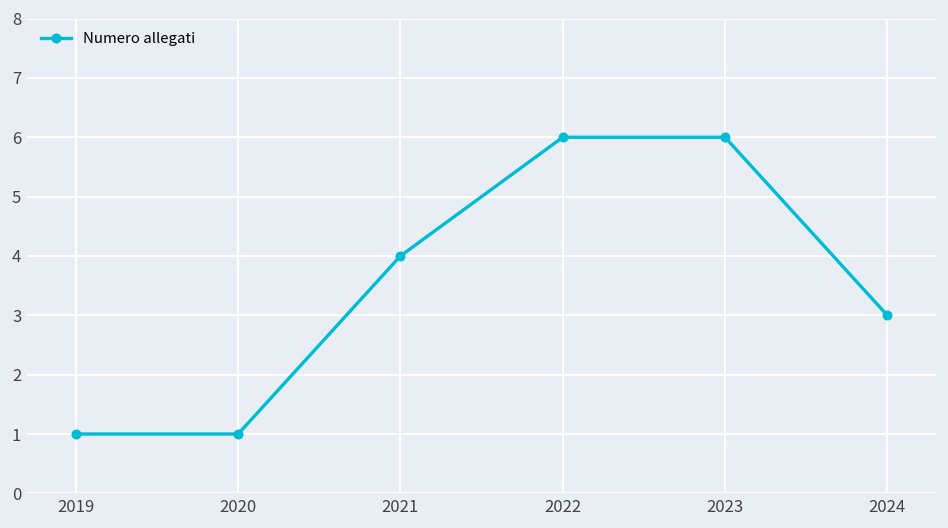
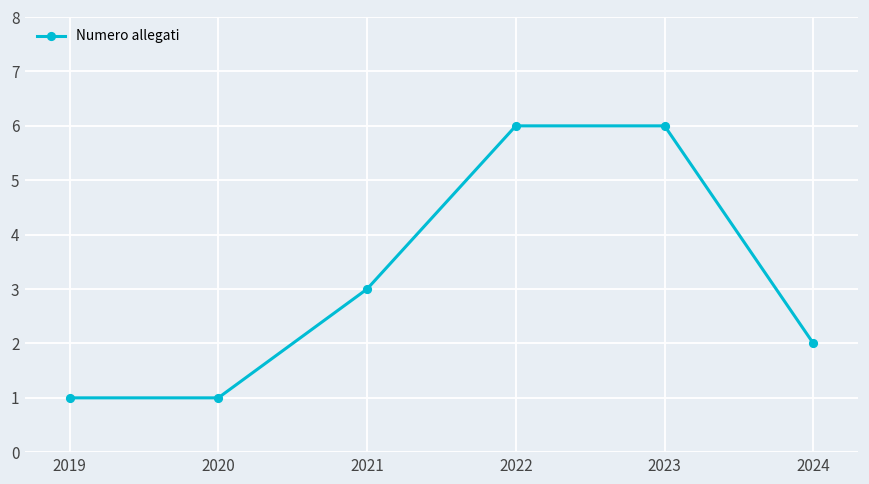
2021: 4 -> 3
2024: 3 -> 2
